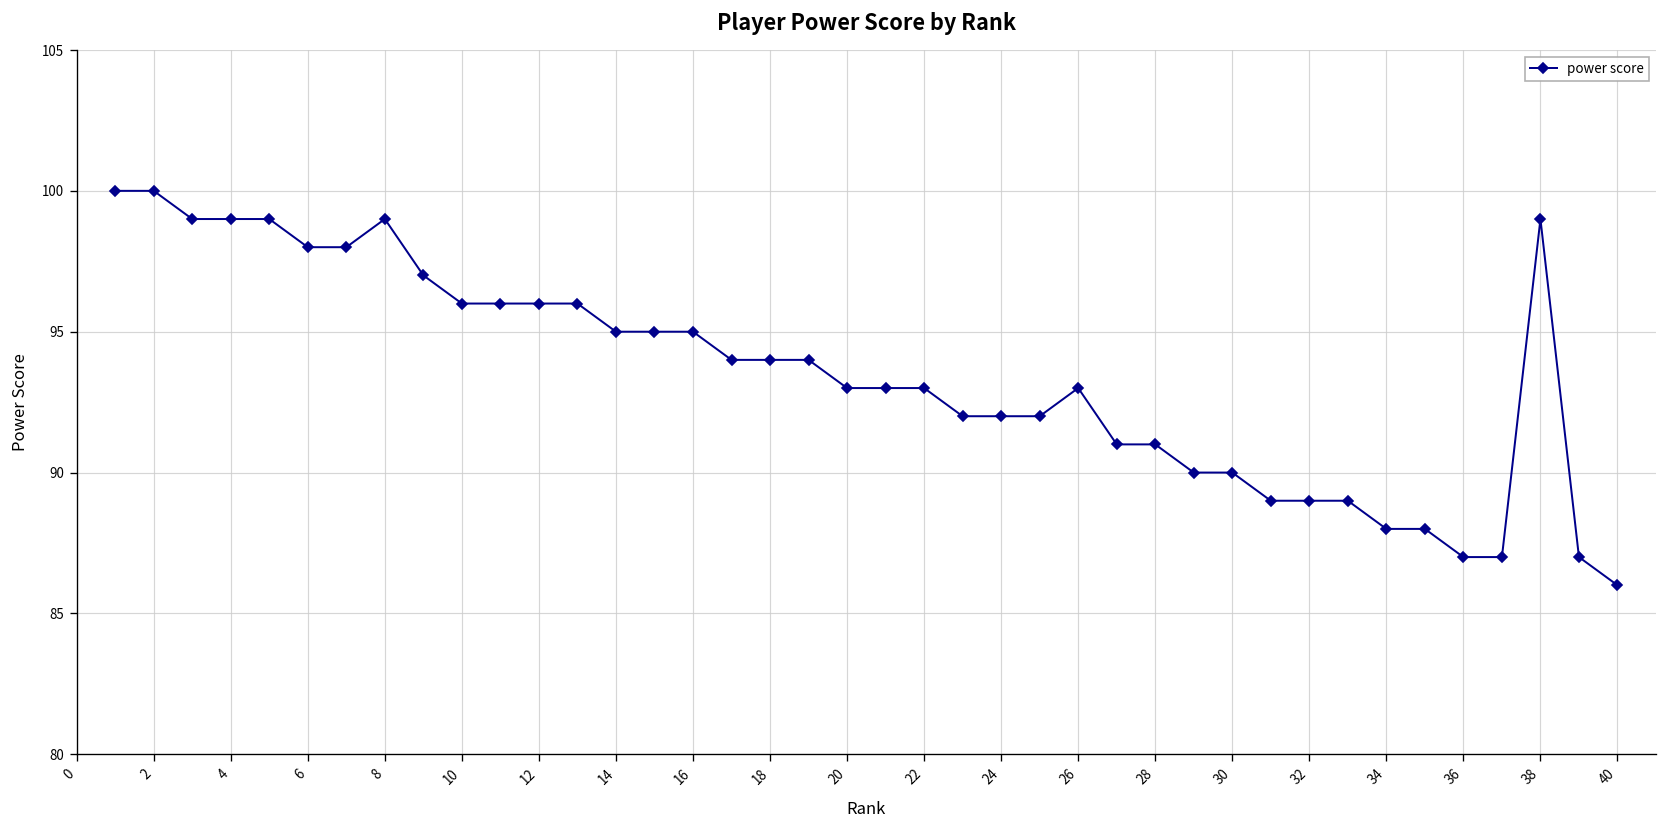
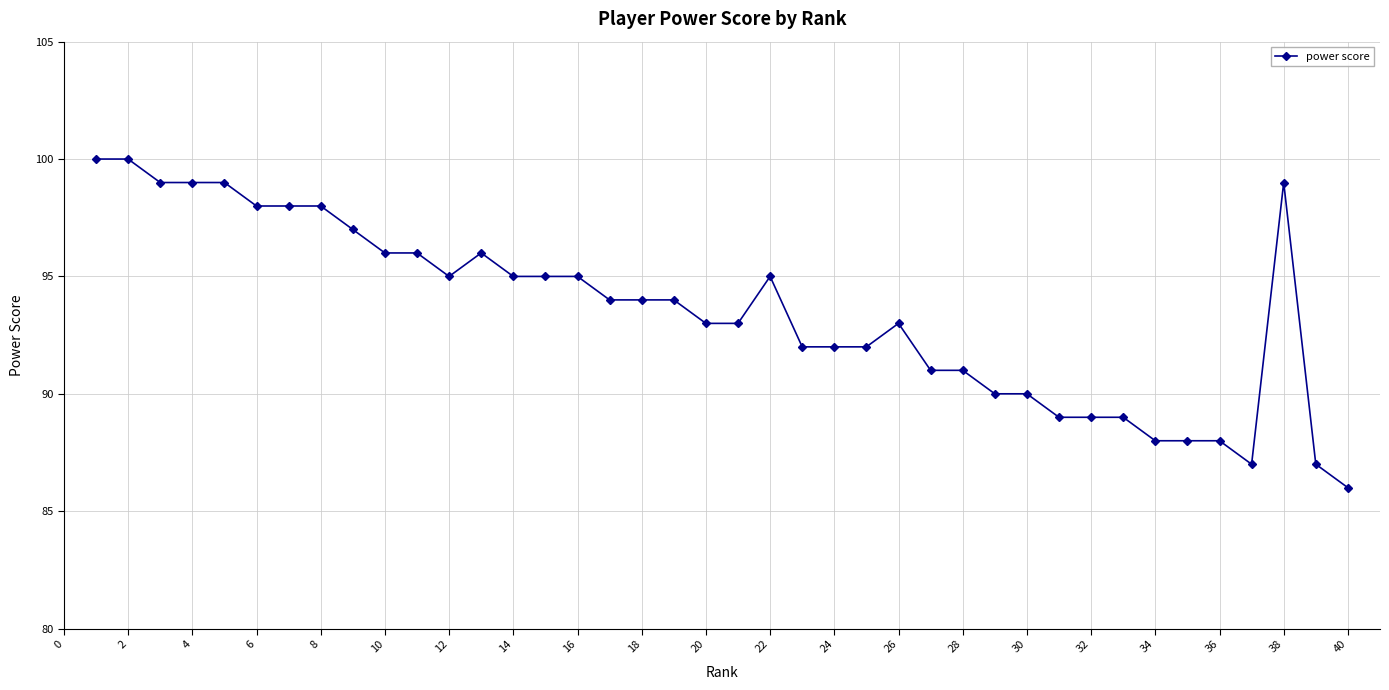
8: 99 -> 98
12: 96 -> 95
22: 93 -> 95
36: 87 -> 88
